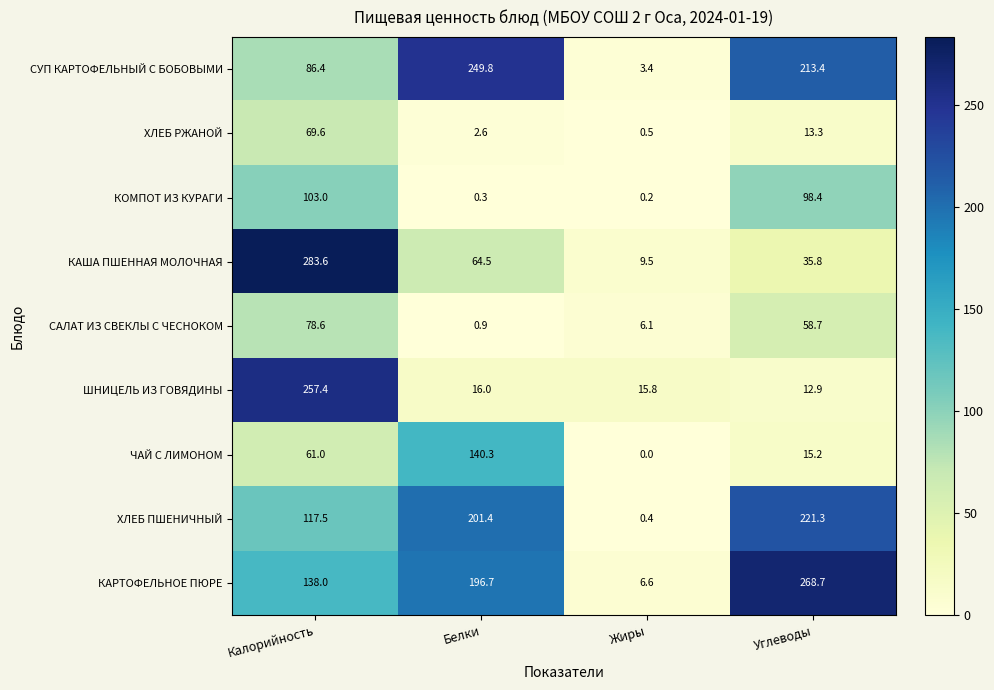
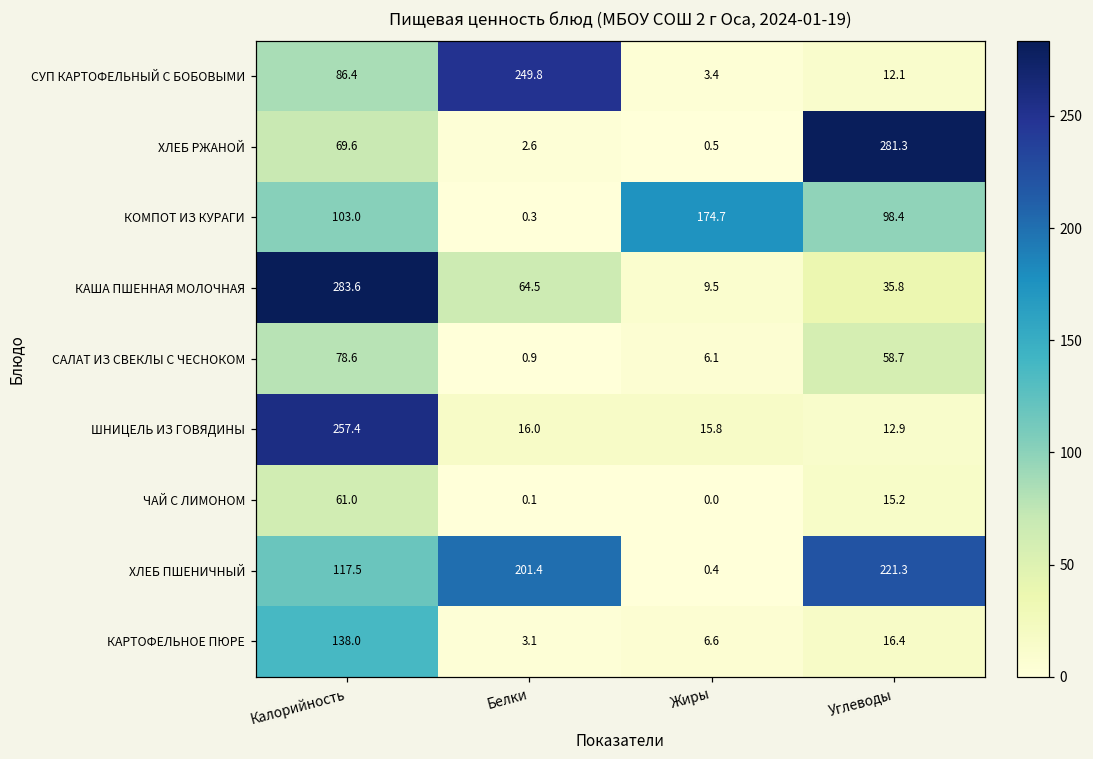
СУП КАРТОФЕЛЬНЫЙ С БОБОВЫМИ, Углеводы: 213.4 -> 12.1
ХЛЕБ РЖАНОЙ, Углеводы: 13.3 -> 281.3
КОМПОТ ИЗ КУРАГИ, Жиры: 0.2 -> 174.7
ЧАЙ С ЛИМОНОМ, Белки: 140.3 -> 0.1
КАРТОФЕЛЬНОЕ ПЮРЕ, Белки: 196.7 -> 3.1
КАРТОФЕЛЬНОЕ ПЮРЕ, Углеводы: 268.7 -> 16.4
